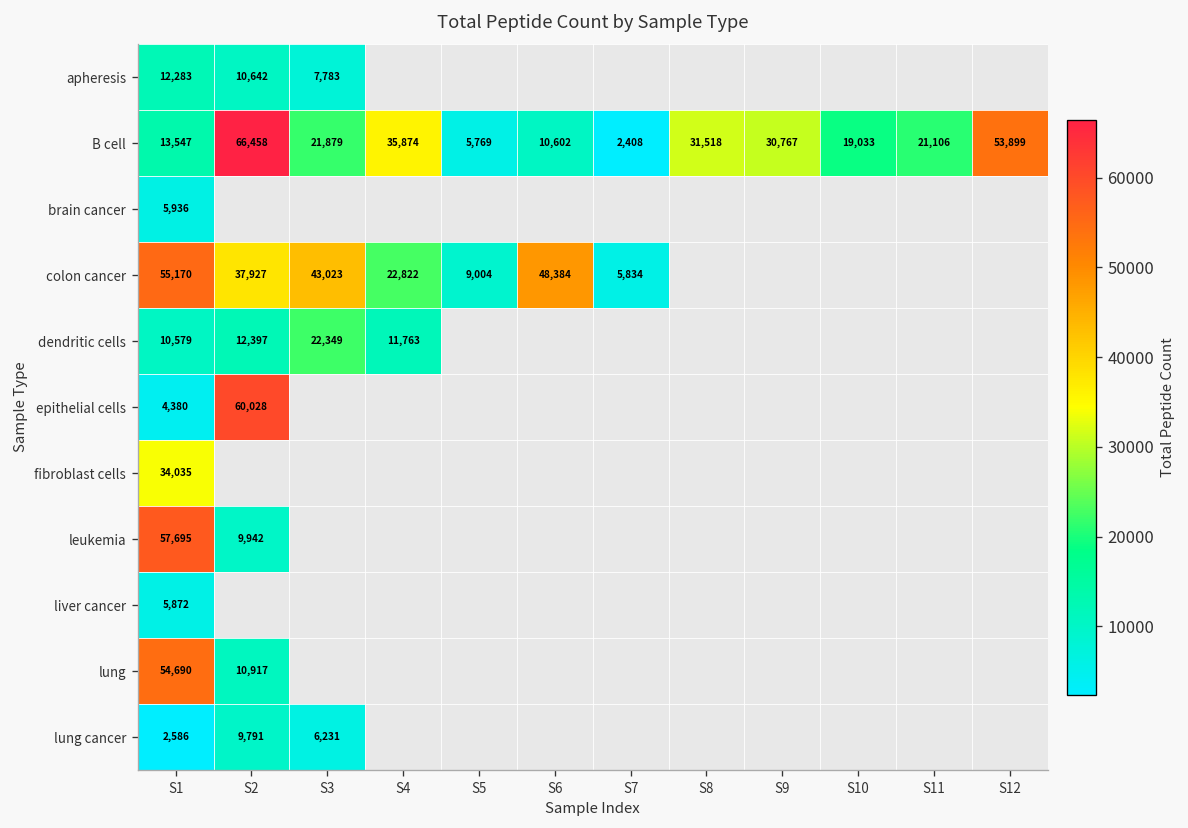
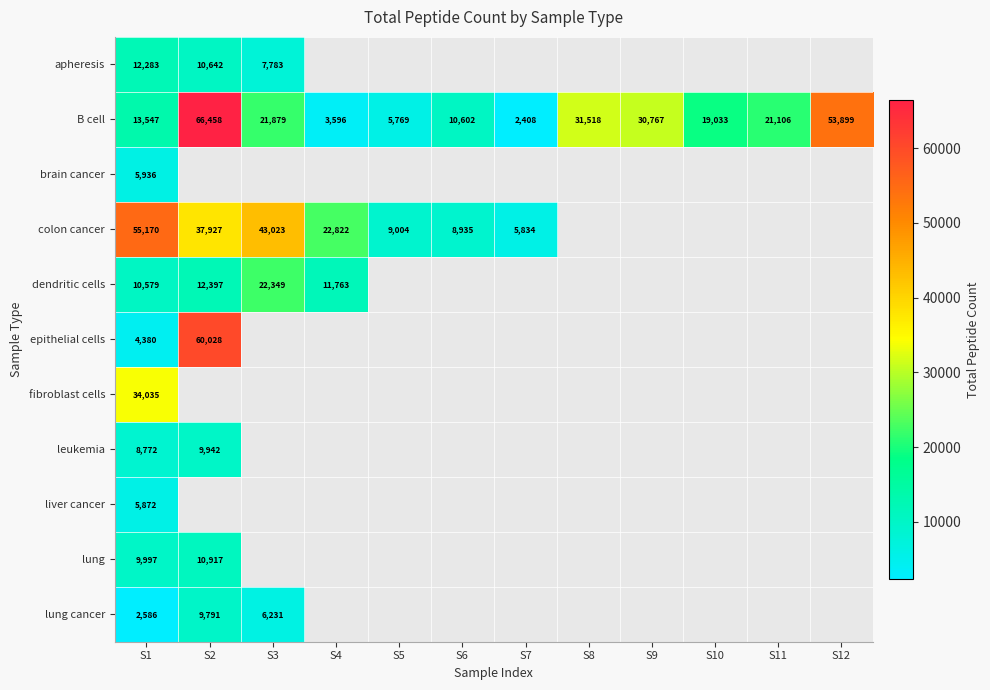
B cell, S4: 35,874 -> 3,596
colon cancer, S6: 48,384 -> 8,935
leukemia, S1: 57,695 -> 8,772
lung, S1: 54,690 -> 9,997
